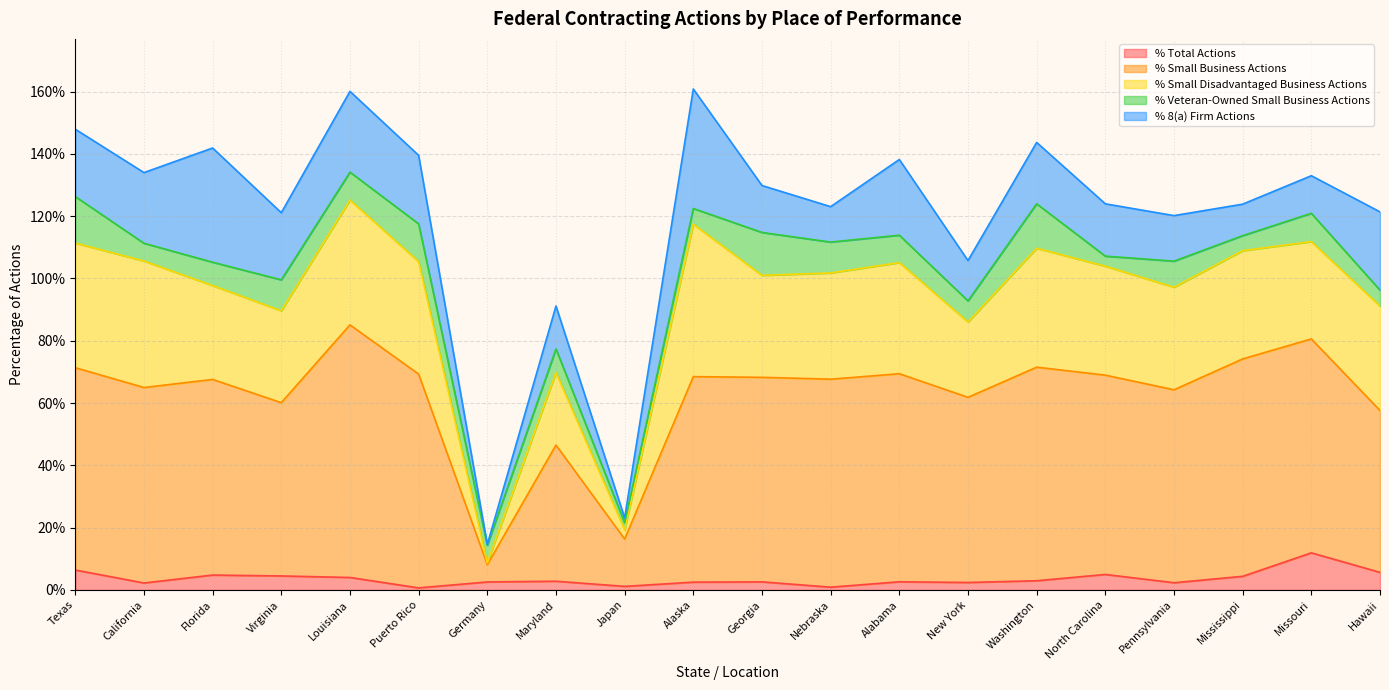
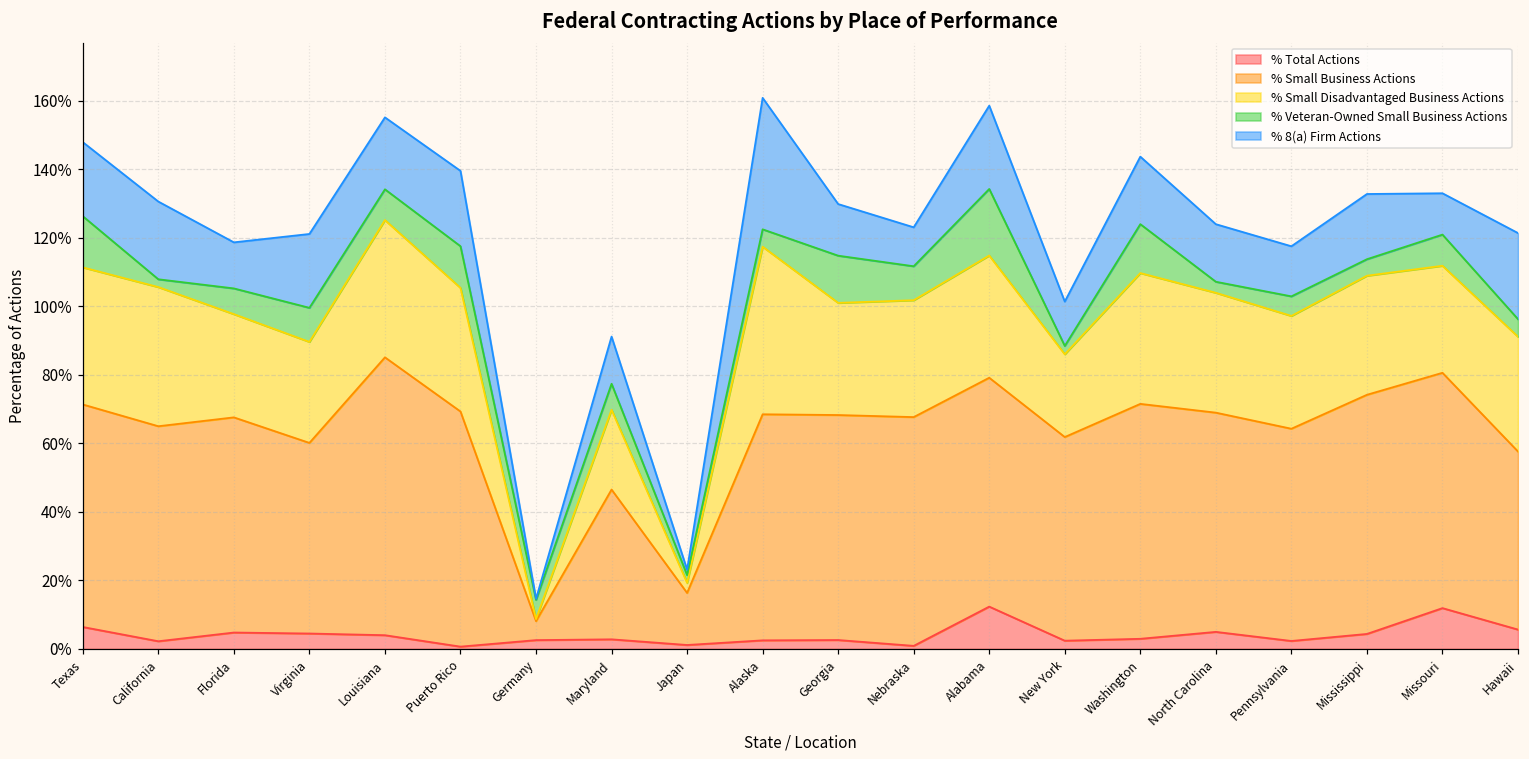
% Veteran-Owned Small Business Actions, California: 6% -> 2%
% 8(a) Firm Actions, Florida: 37% -> 13%
% 8(a) Firm Actions, Louisiana: 26% -> 21%
% Total Actions, Alabama: 3% -> 12%
% Veteran-Owned Small Business Actions, Alabama: 9% -> 19%
% Veteran-Owned Small Business Actions, New York: 7% -> 2%
% Veteran-Owned Small Business Actions, Pennsylvania: 8% -> 6%
% 8(a) Firm Actions, Mississippi: 10% -> 19%
